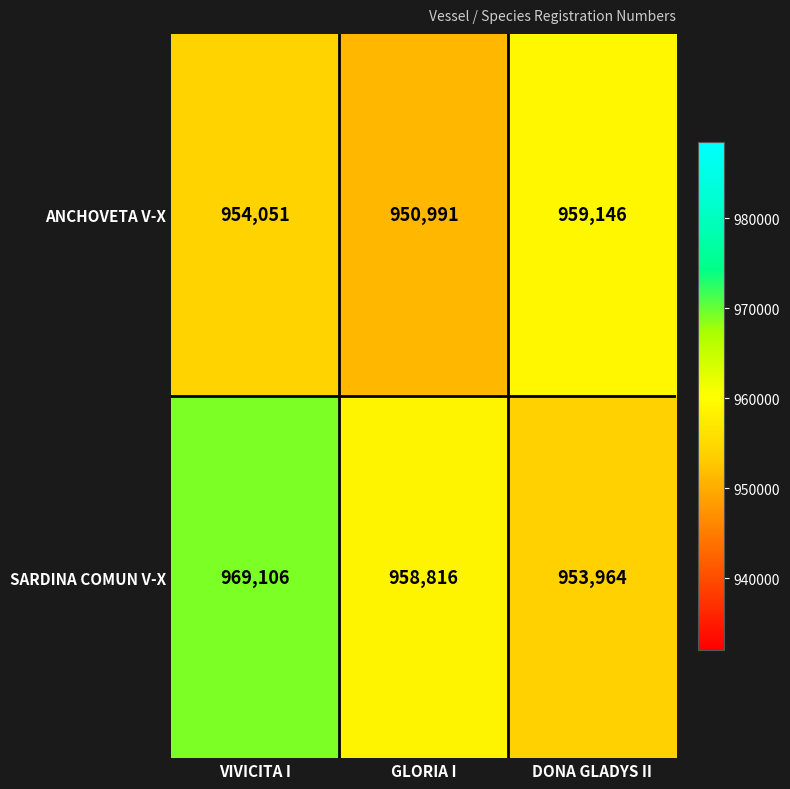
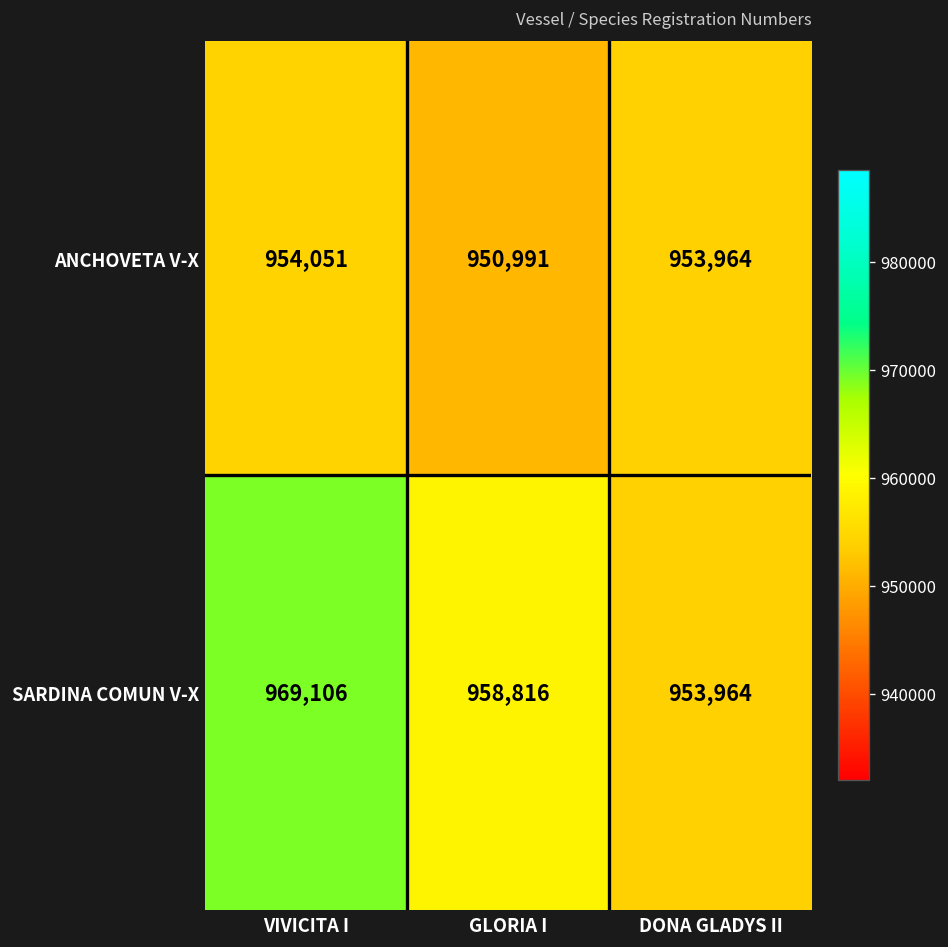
ANCHOVETA V-X, DONA GLADYS II: 959,146 -> 953,964
